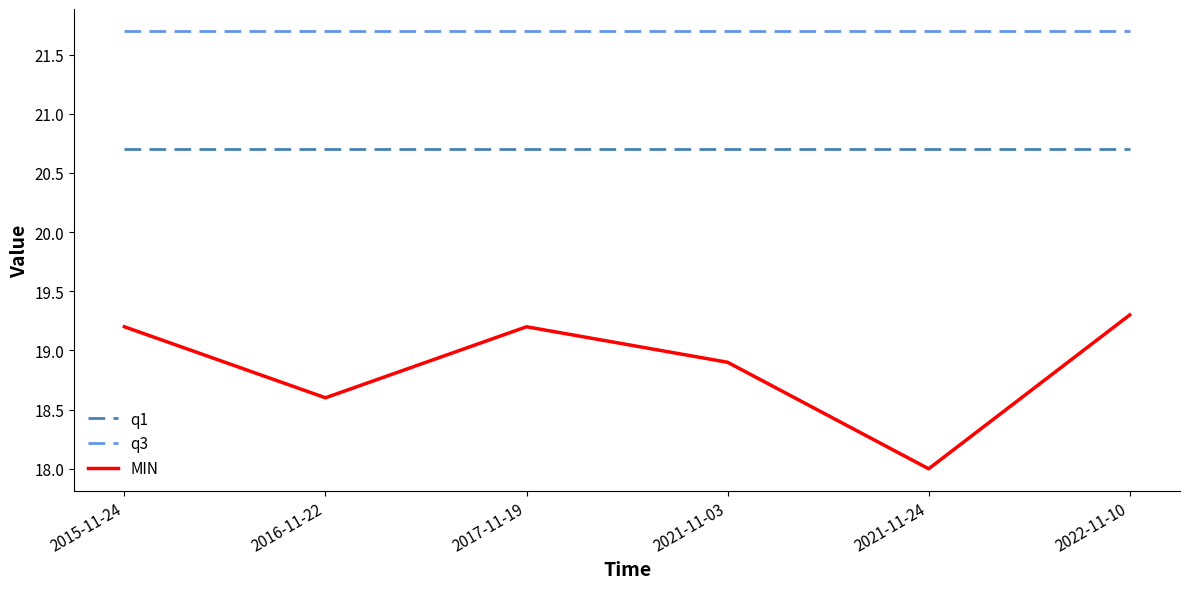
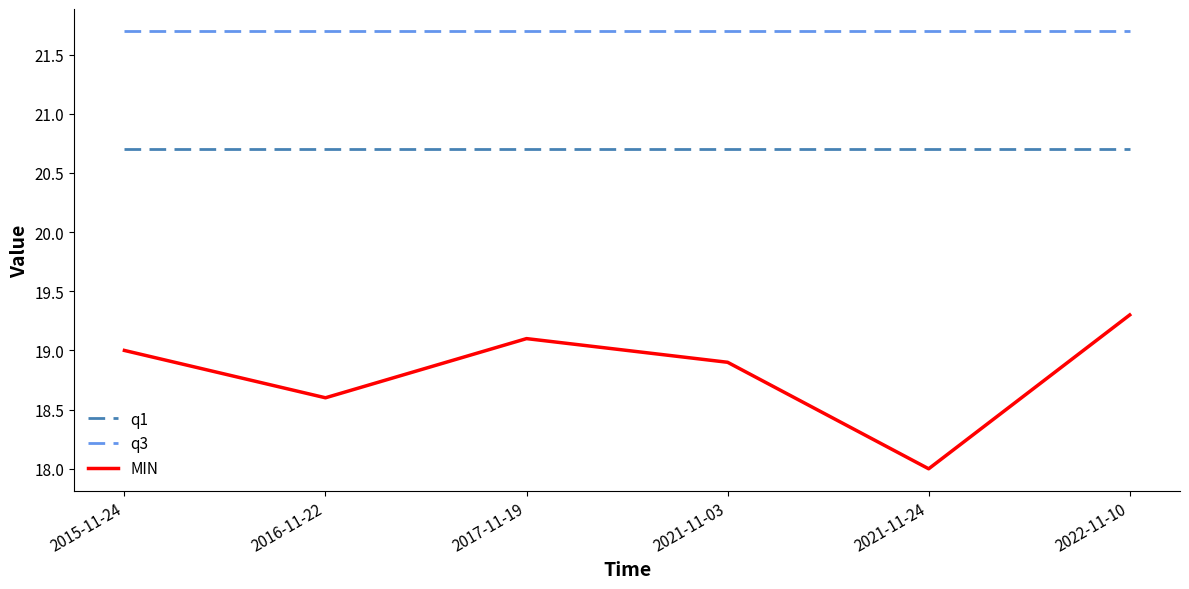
MIN, 2015-11-24: 19.2 -> 19.0
MIN, 2017-11-19: 19.2 -> 19.1
